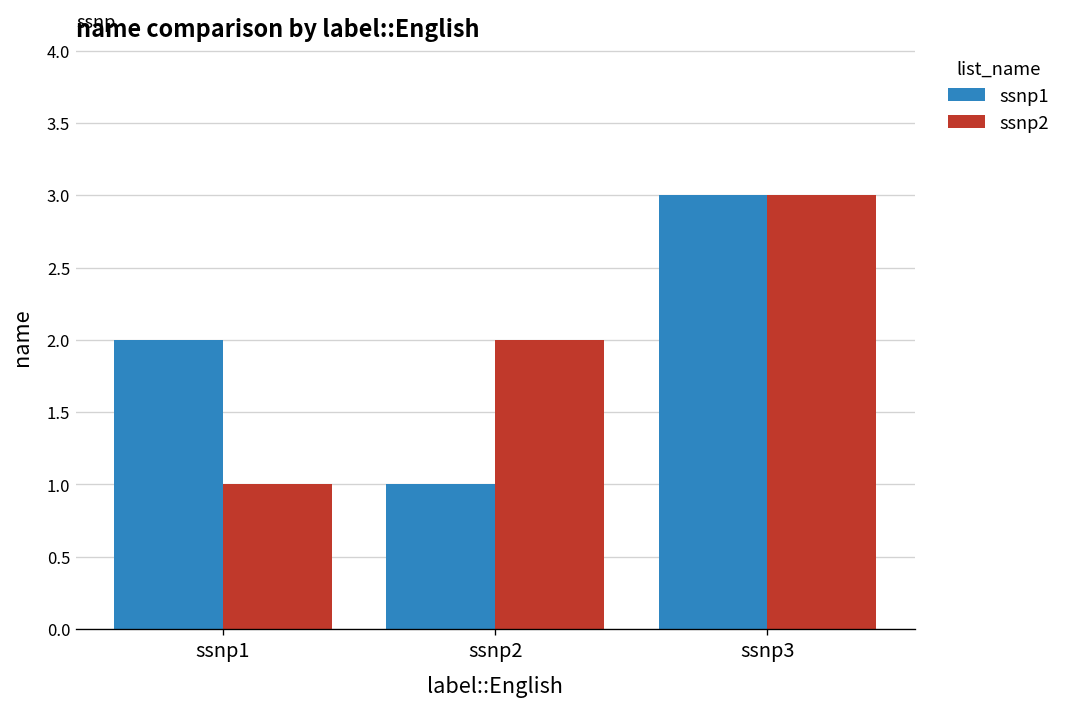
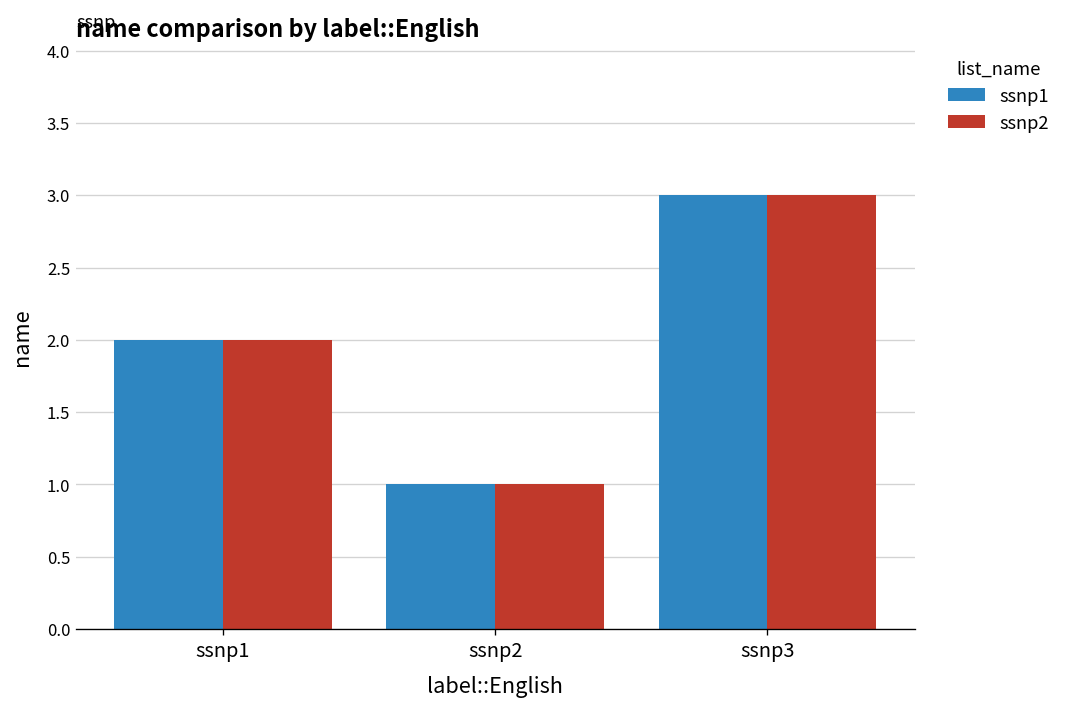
ssnp2, ssnp1: 1 -> 2
ssnp2, ssnp2: 2 -> 1
